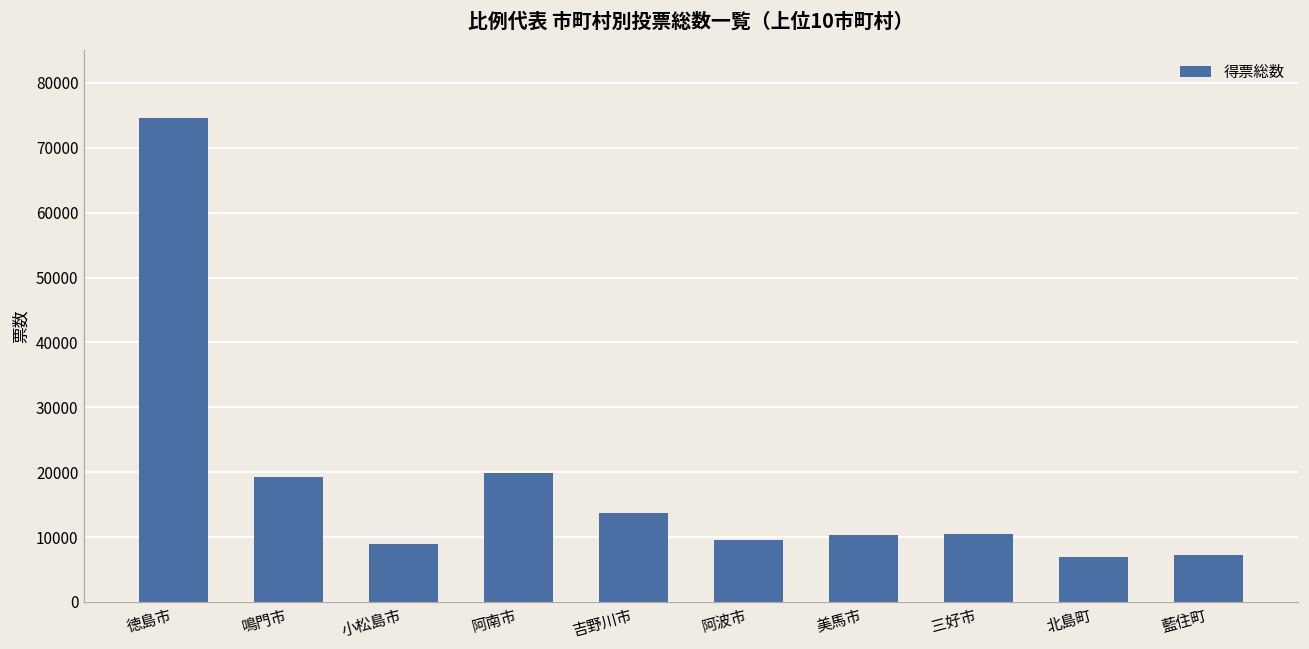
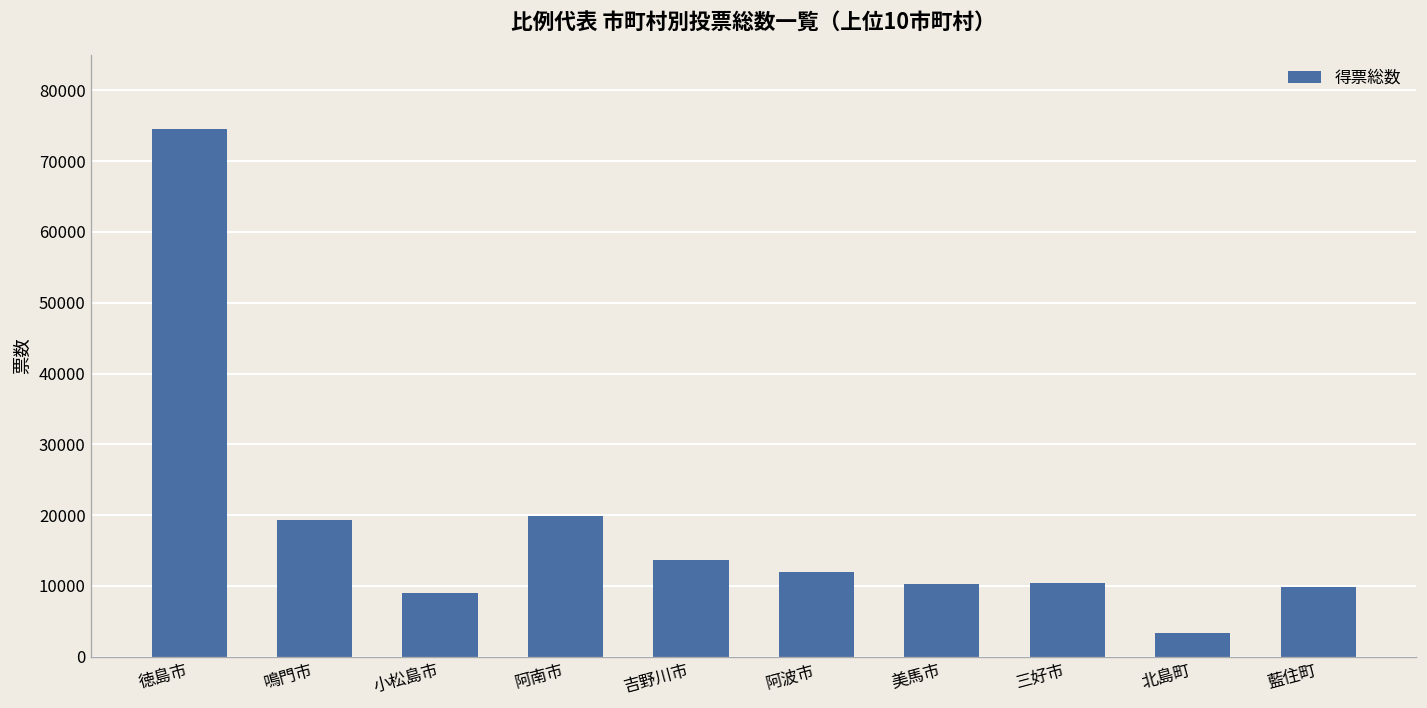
阿波市: 10000 -> 12000
北島町: 7000 -> 3000
藍住町: 7000 -> 10000
